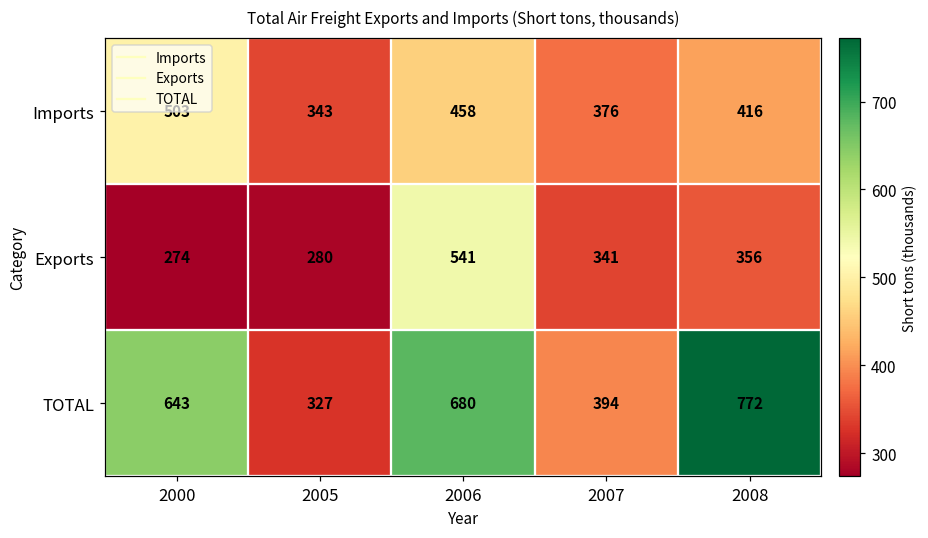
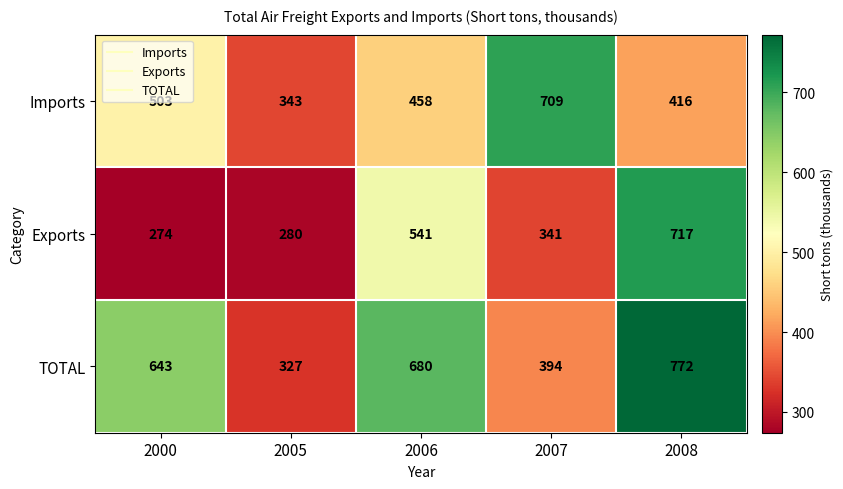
Imports, 2007: 376 -> 709
Exports, 2008: 356 -> 717
